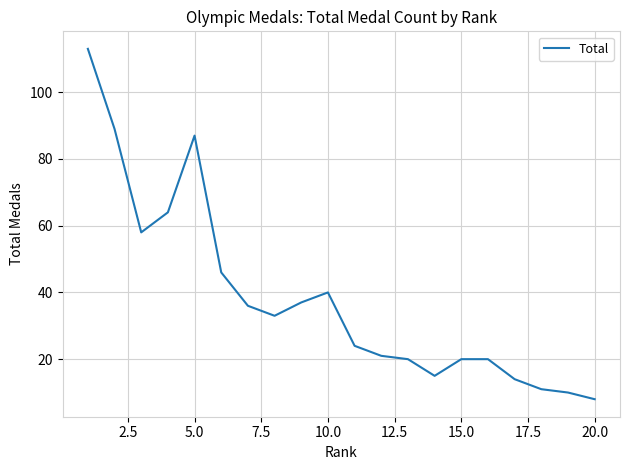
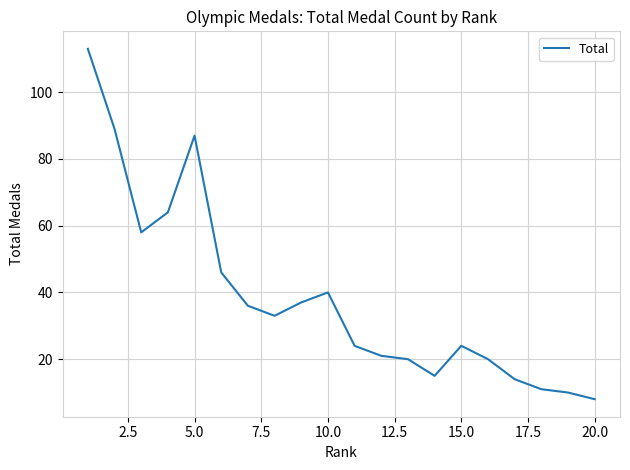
15.0: 20 -> 24
